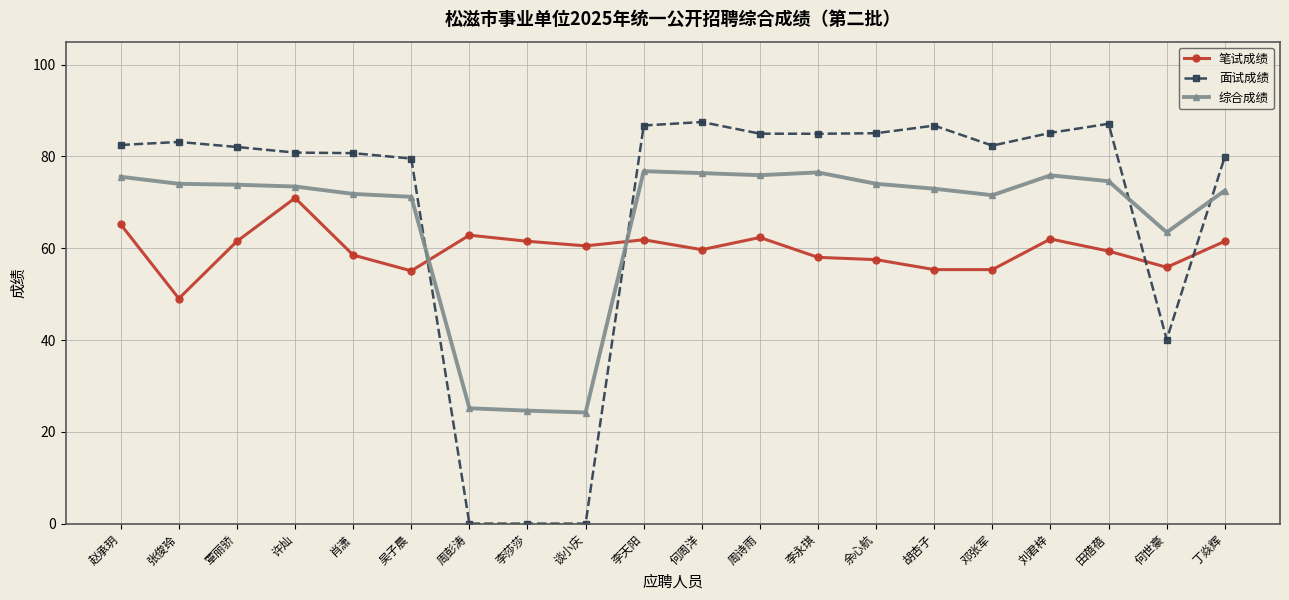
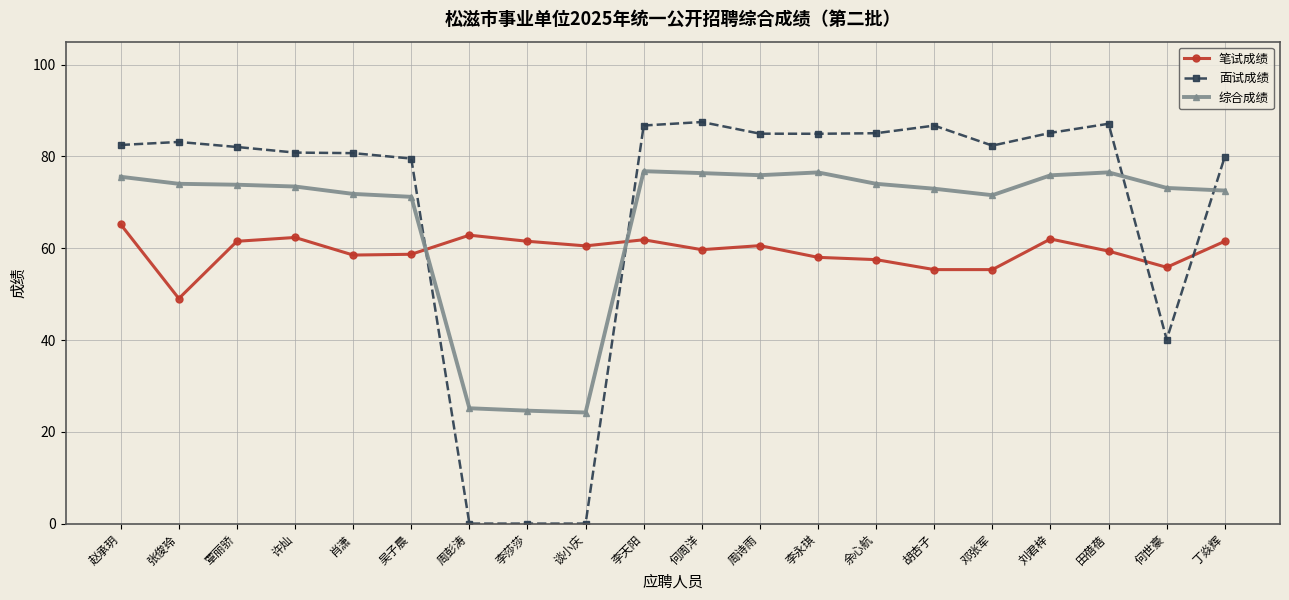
笔试成绩, 许灿: 71 -> 62
笔试成绩, 吴子晨: 55 -> 59
笔试成绩, 周诗雨: 62 -> 61
综合成绩, 田蓓蓓: 75 -> 77
综合成绩, 何世豪: 63 -> 73
